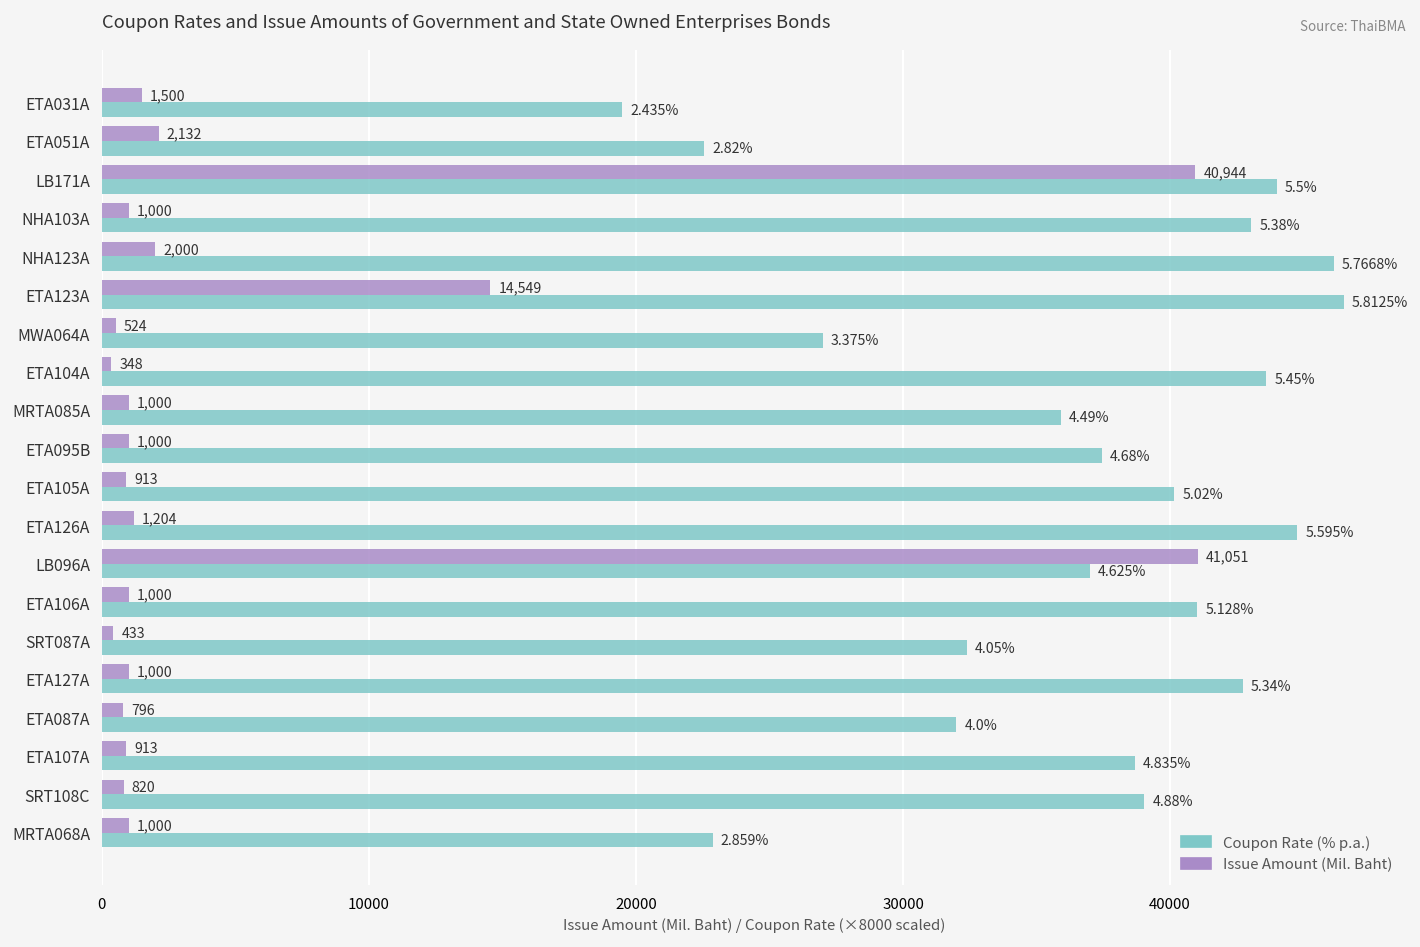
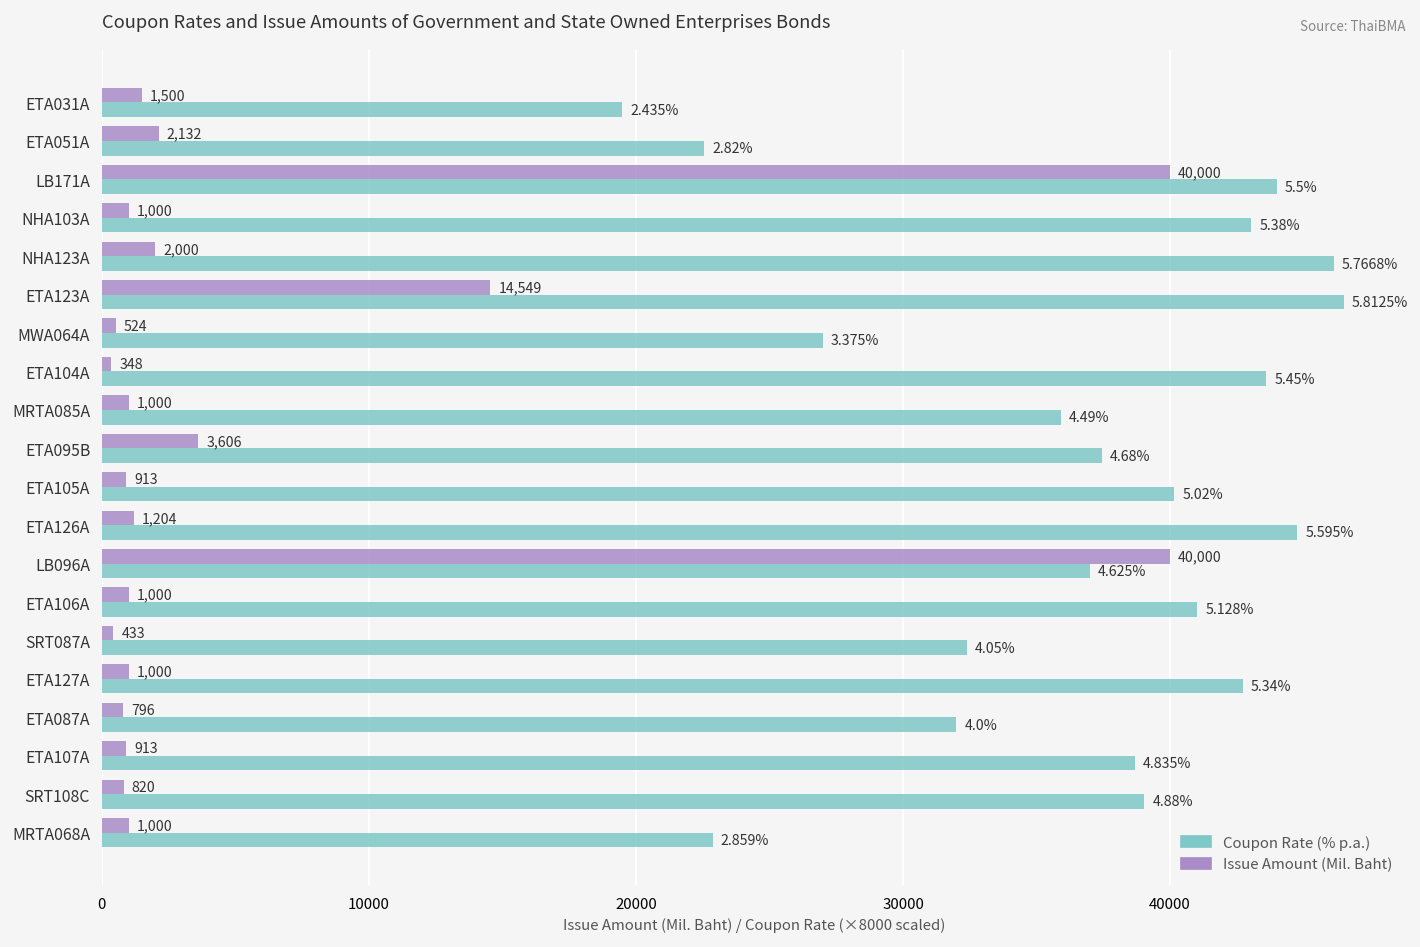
Issue Amount (Mil. Baht), LB171A: 40,944 -> 40,000
Issue Amount (Mil. Baht), ETA095B: 1,000 -> 3,606
Issue Amount (Mil. Baht), LB096A: 41,051 -> 40,000
